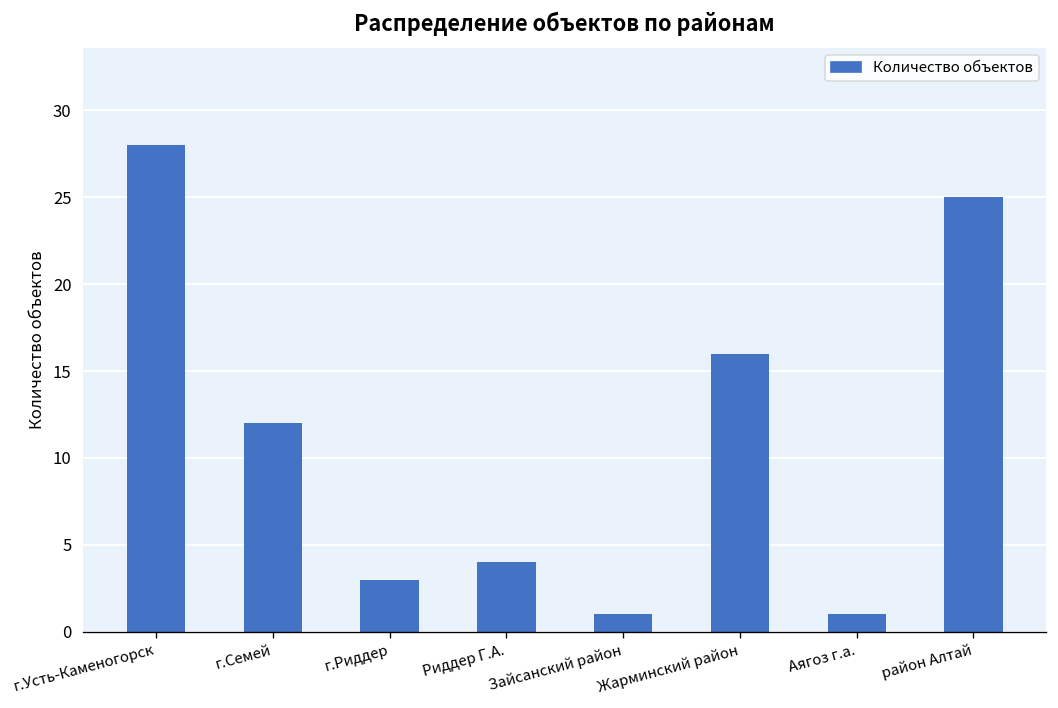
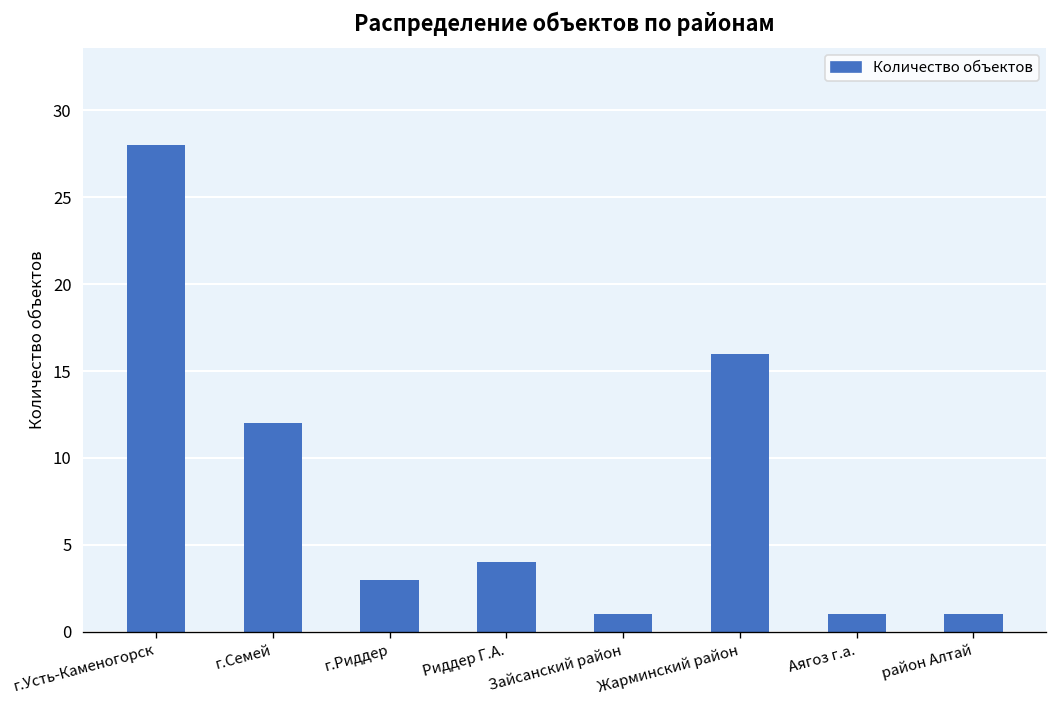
район Алтай: 25 -> 1
